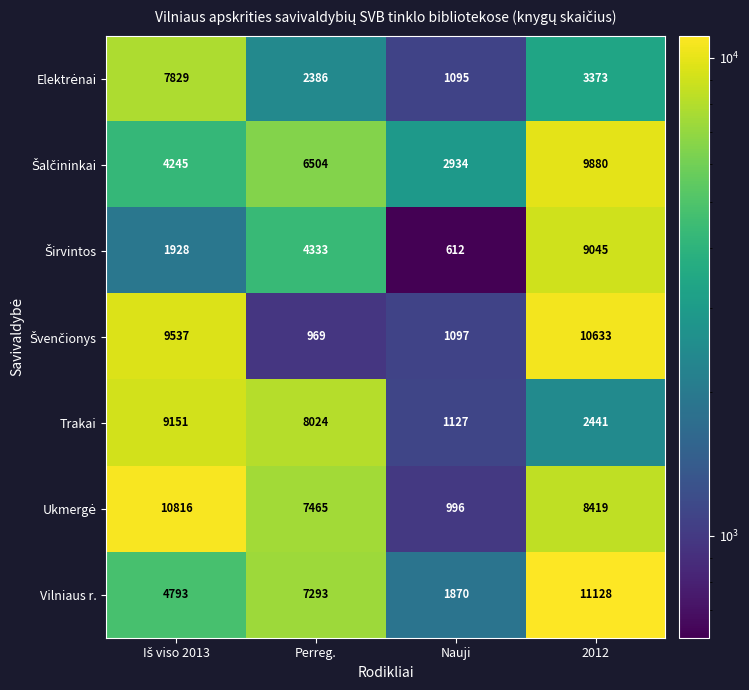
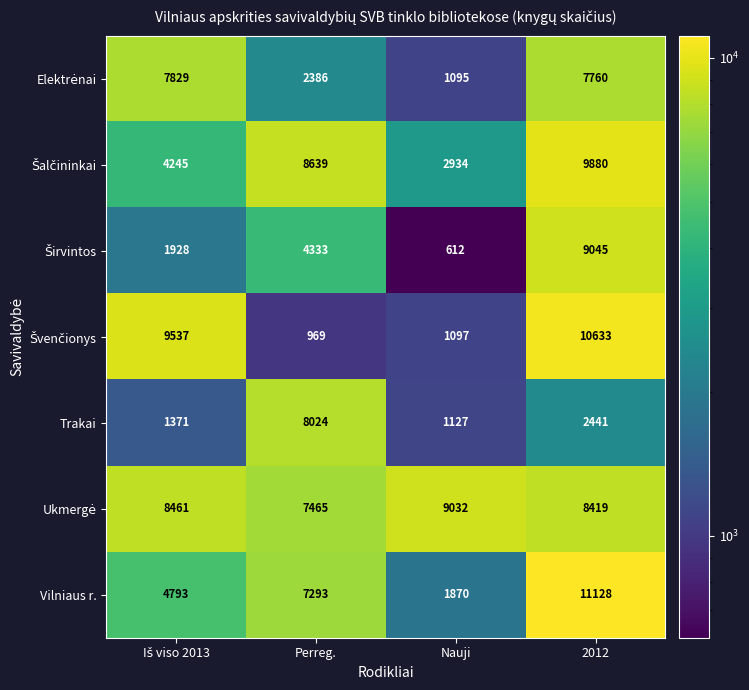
Elektrėnai, 2012: 3373 -> 7760
Šalčininkai, Perreg.: 6504 -> 8639
Trakai, Iš viso 2013: 9151 -> 1371
Ukmergė, Iš viso 2013: 10816 -> 8461
Ukmergė, Nauji: 996 -> 9032
